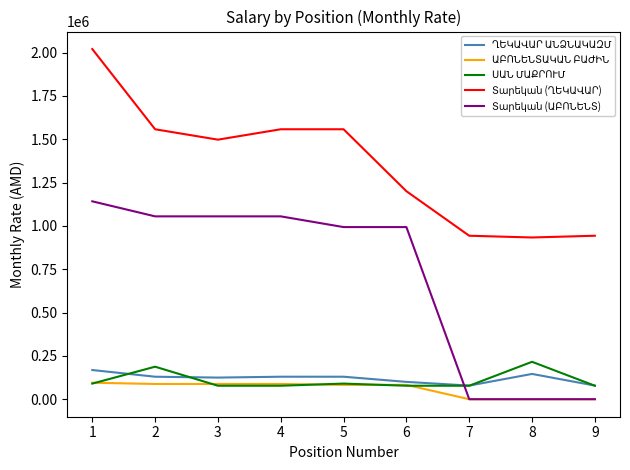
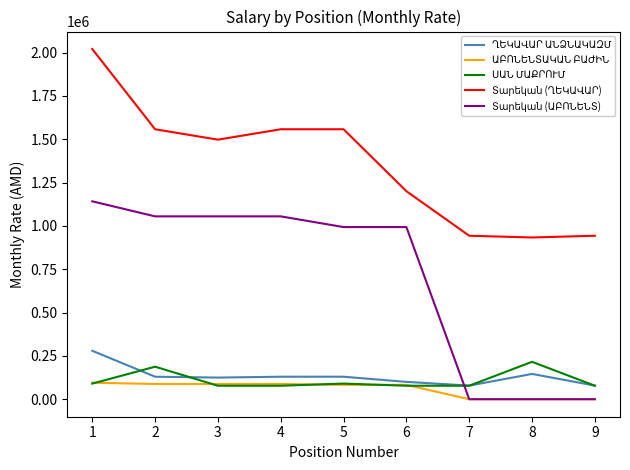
ՂԵԿԱՎԱՐ ԱՆՁՆԱԿԱԶՄ, 1: 170000 -> 280000
